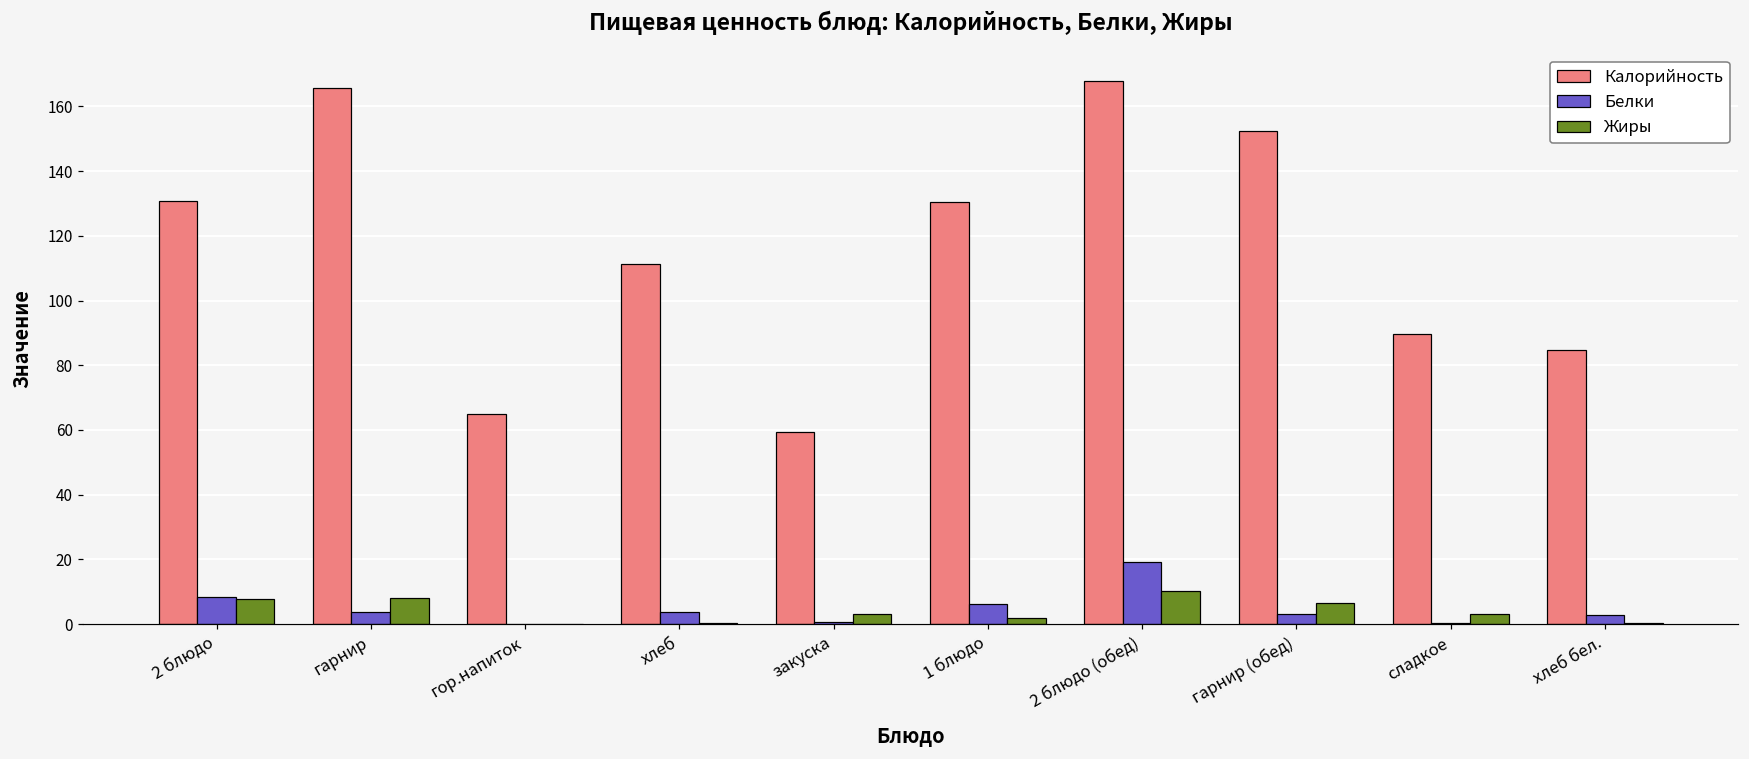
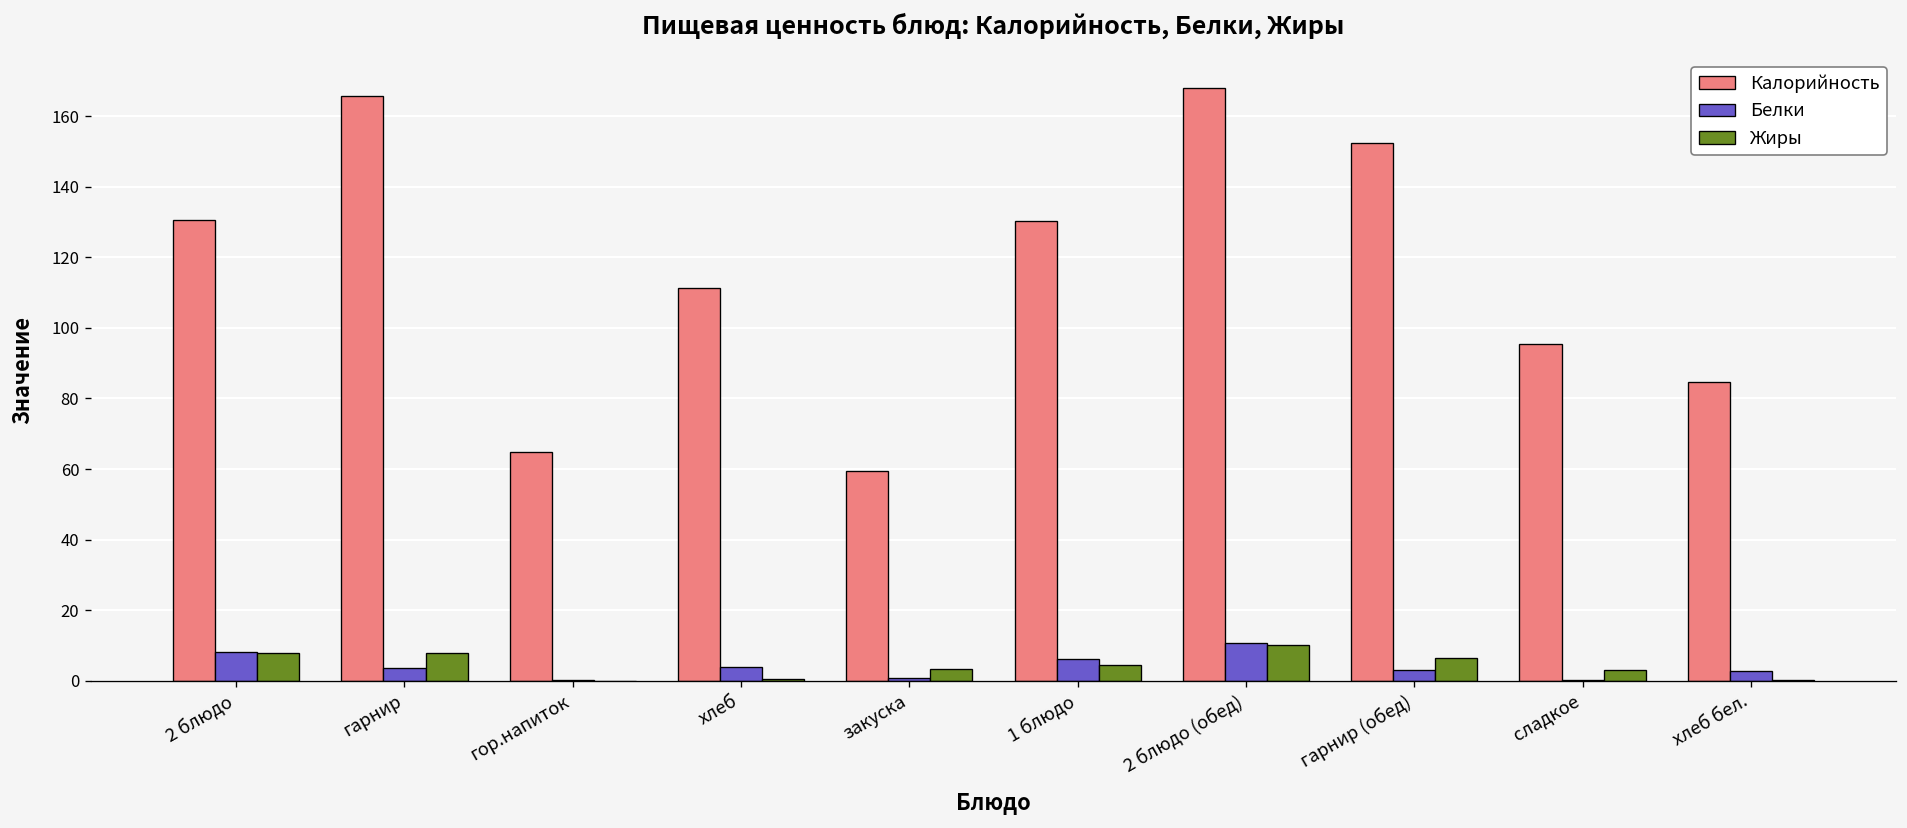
Жиры, 1 блюдо: 2 -> 5
Белки, 2 блюдо (обед): 19 -> 11
Калорийность, сладкое: 90 -> 95
